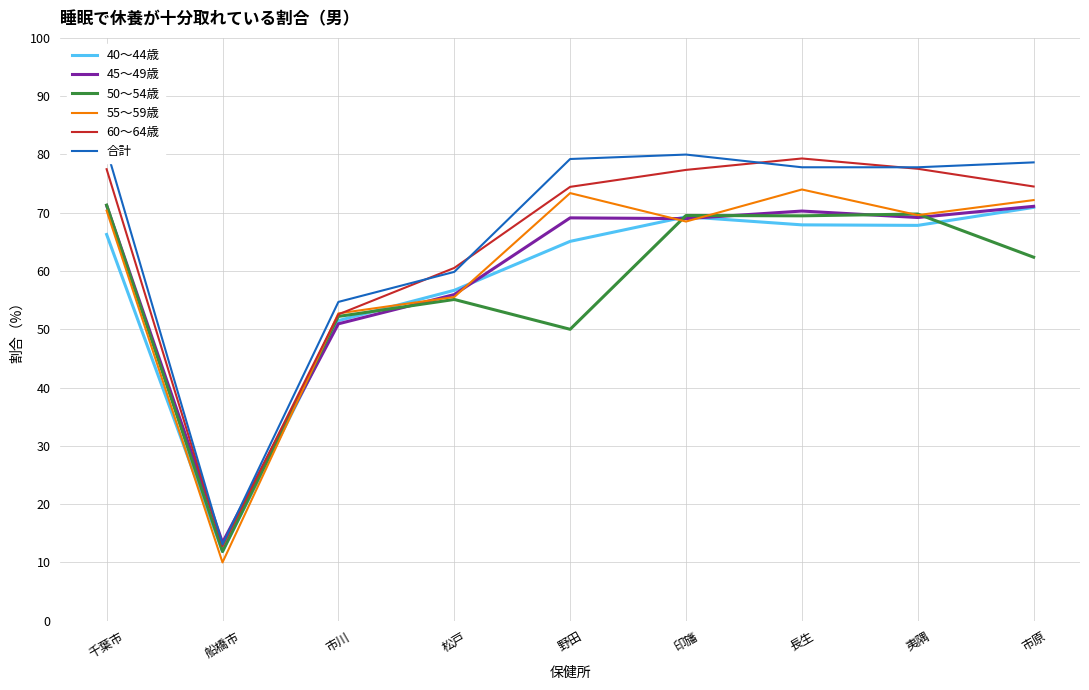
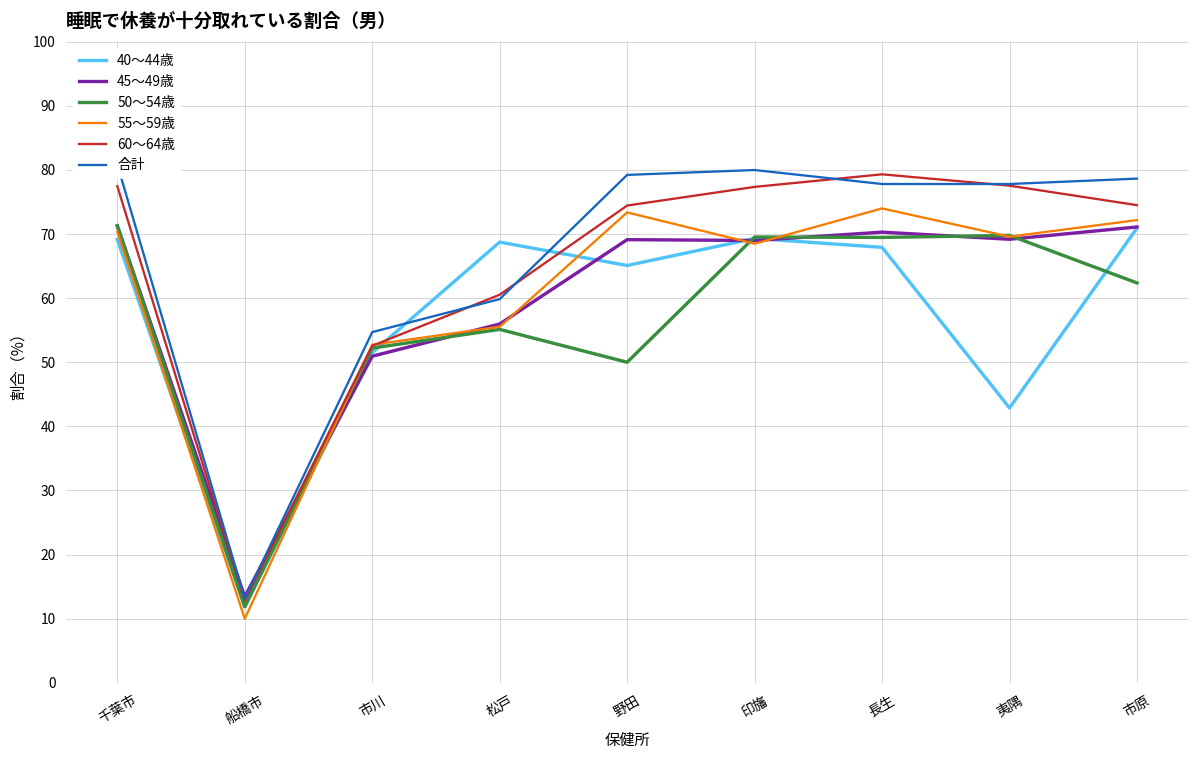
40～44歳, 千葉市: 66 -> 69
40～44歳, 松戸: 57 -> 69
40～44歳, 夷隅: 68 -> 43
